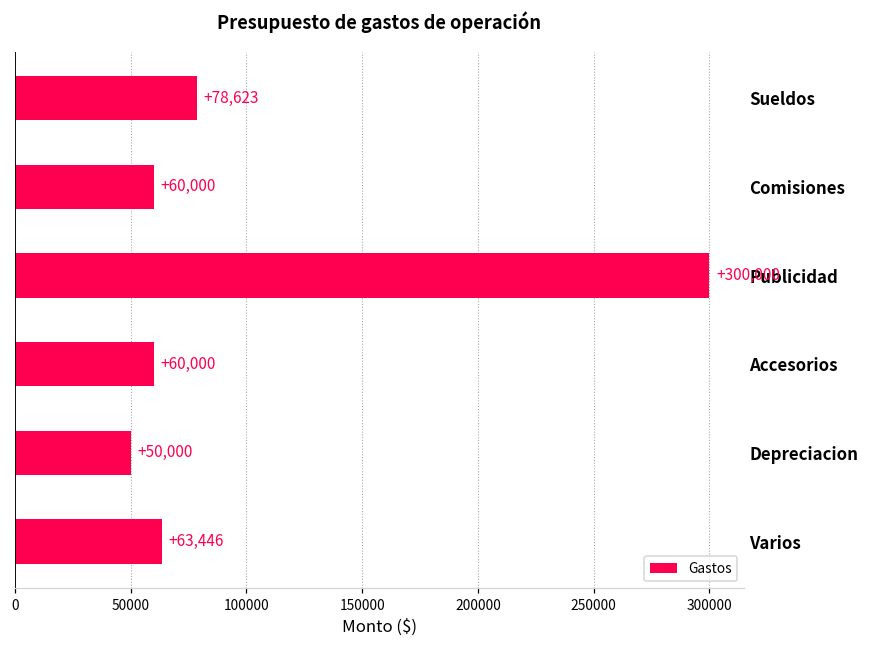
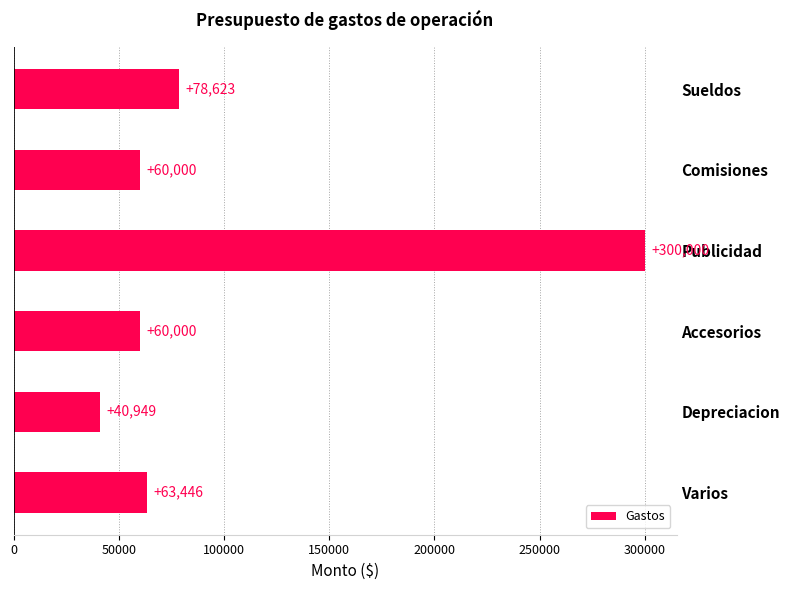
Depreciacion: +50,000 -> +40,949
